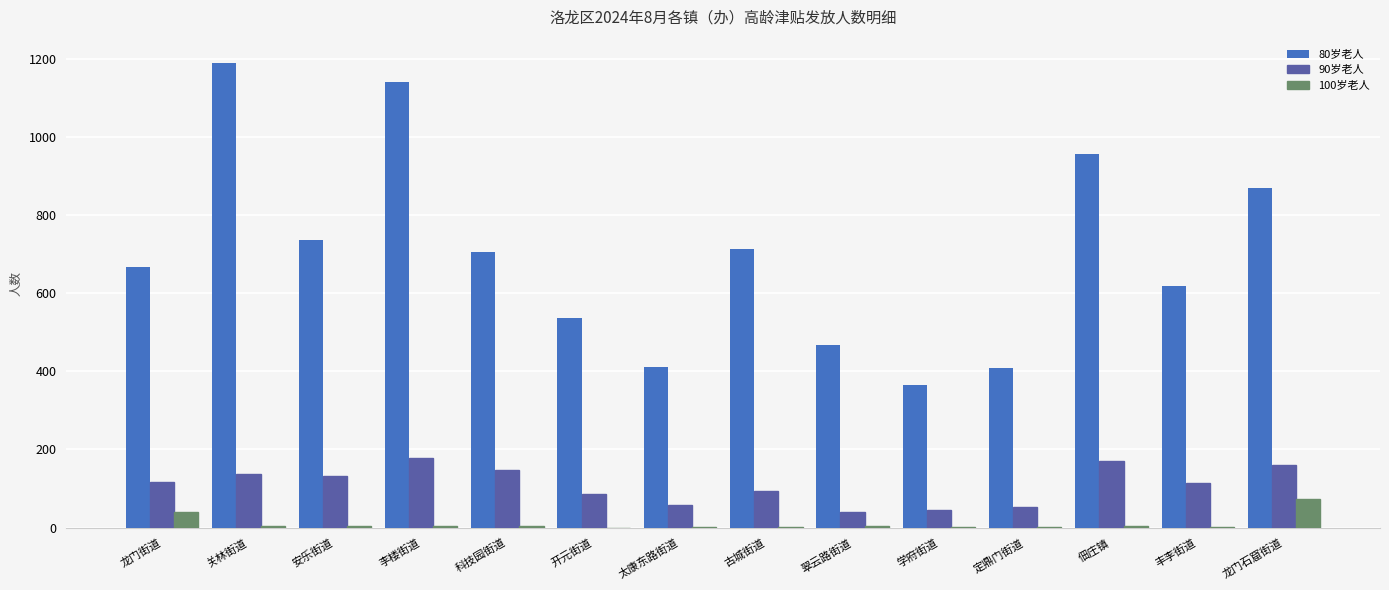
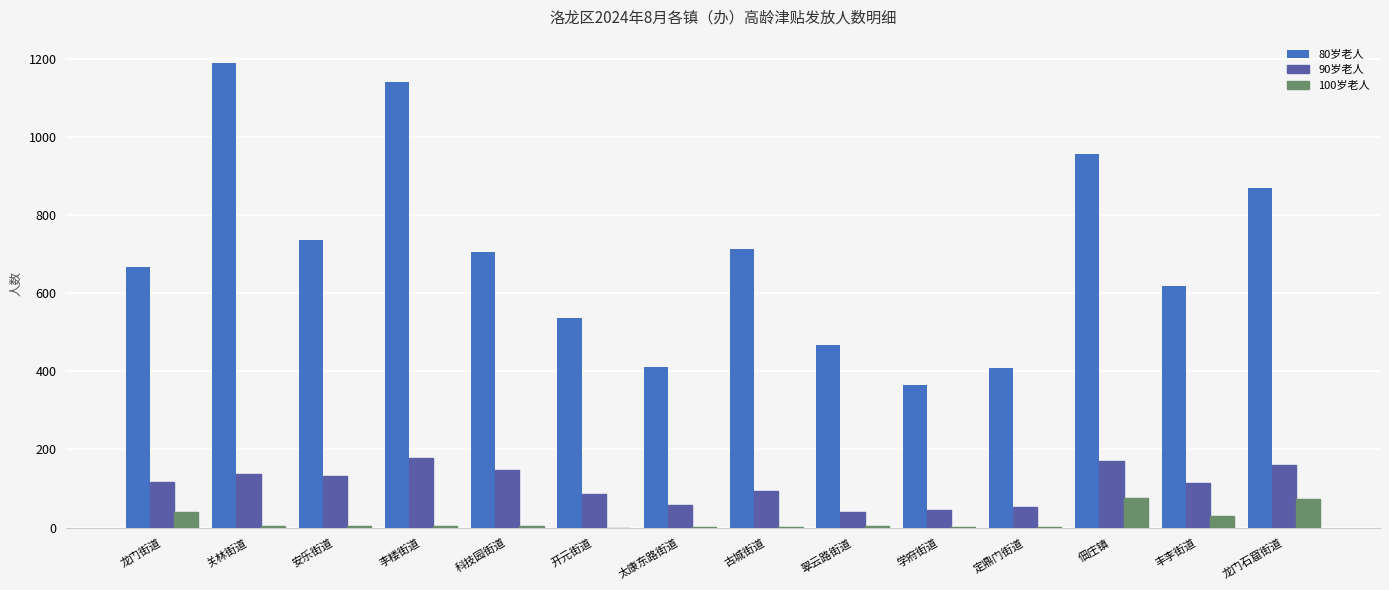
100岁老人, 佃庄镇: 10 -> 80
100岁老人, 丰李街道: 0 -> 30
